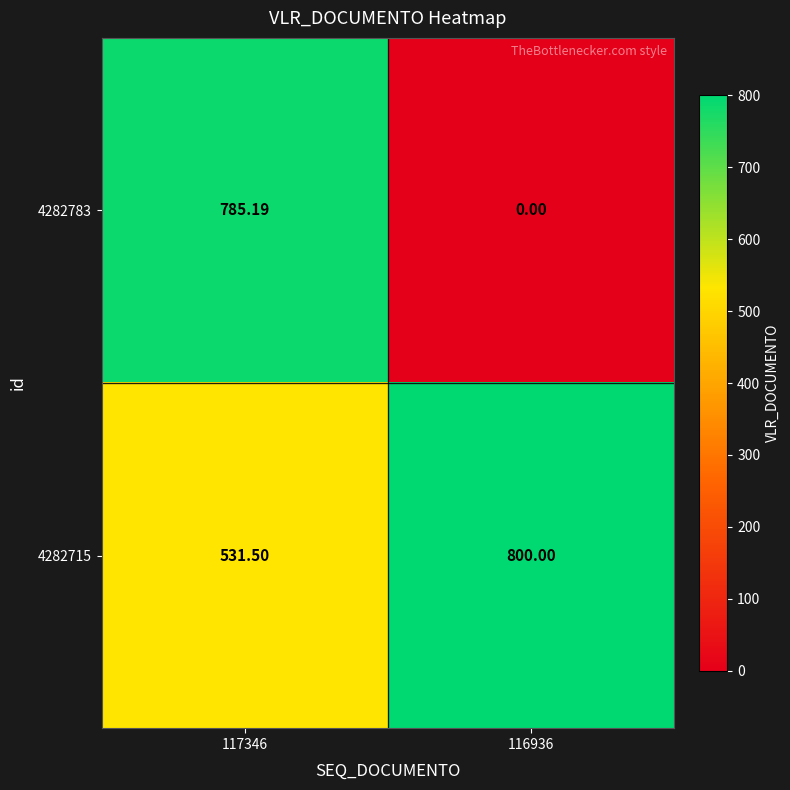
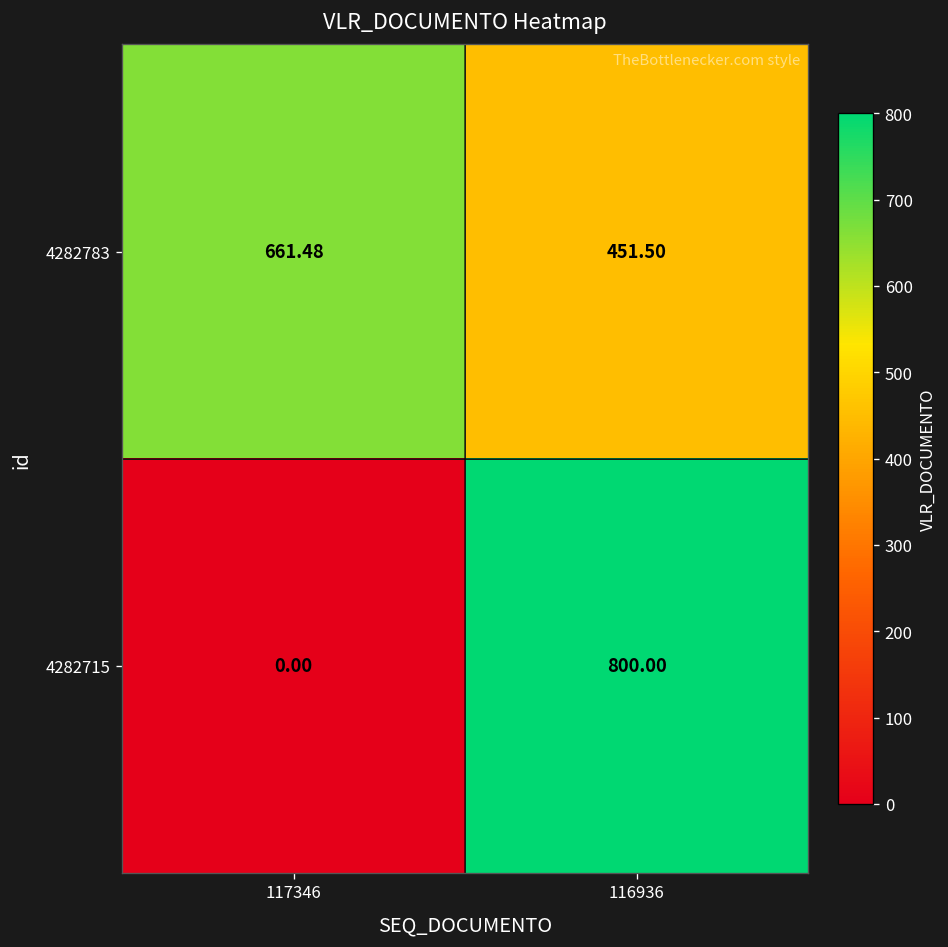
4282783, 117346: 785.19 -> 661.48
4282783, 116936: 0.00 -> 451.50
4282715, 117346: 531.50 -> 0.00
